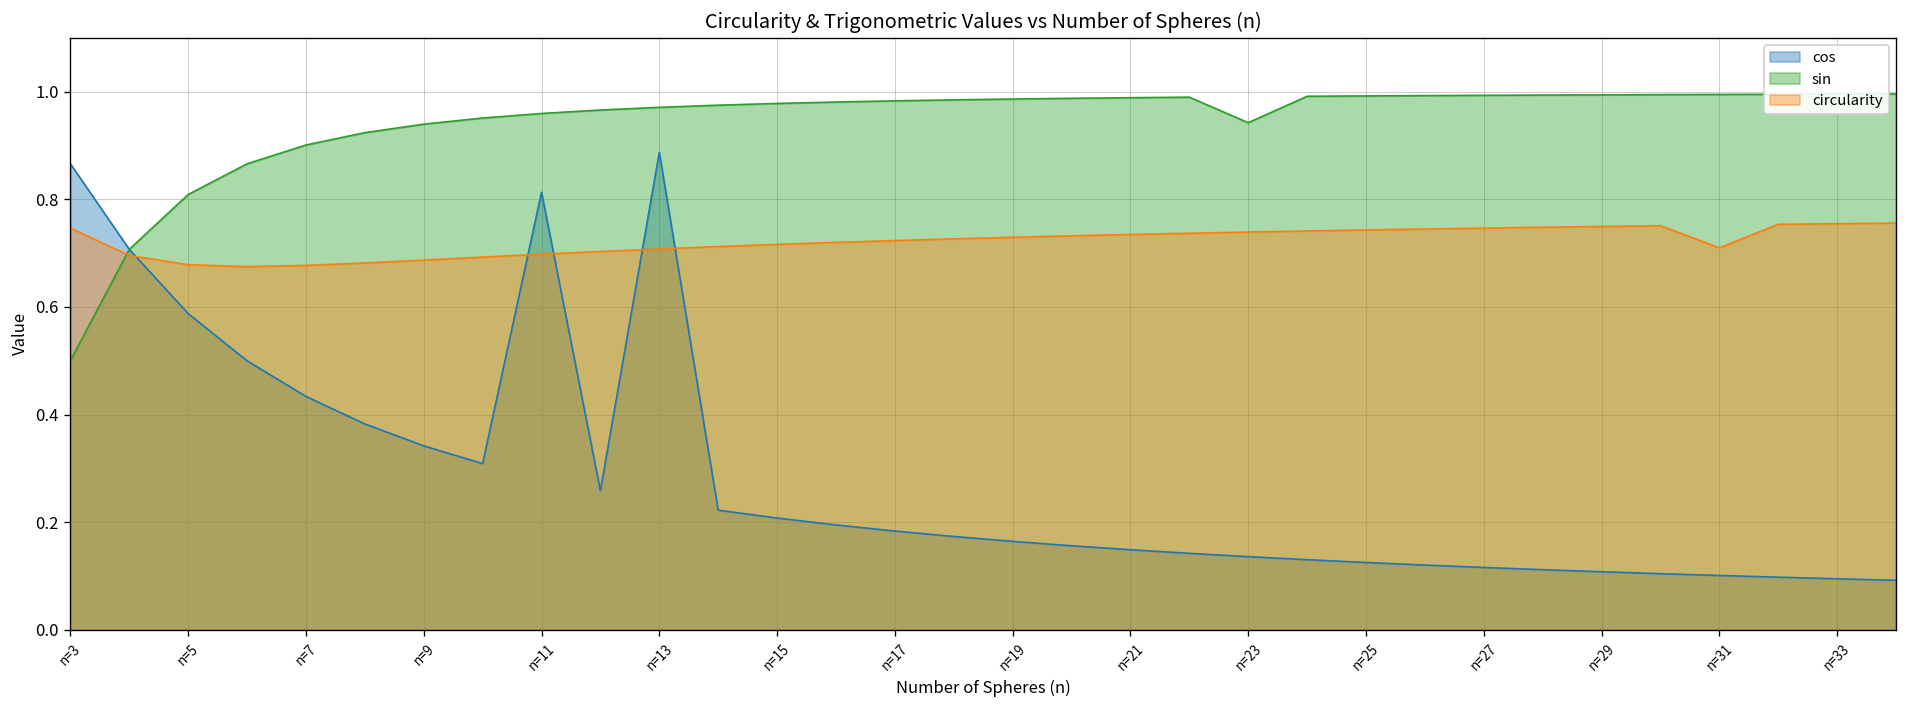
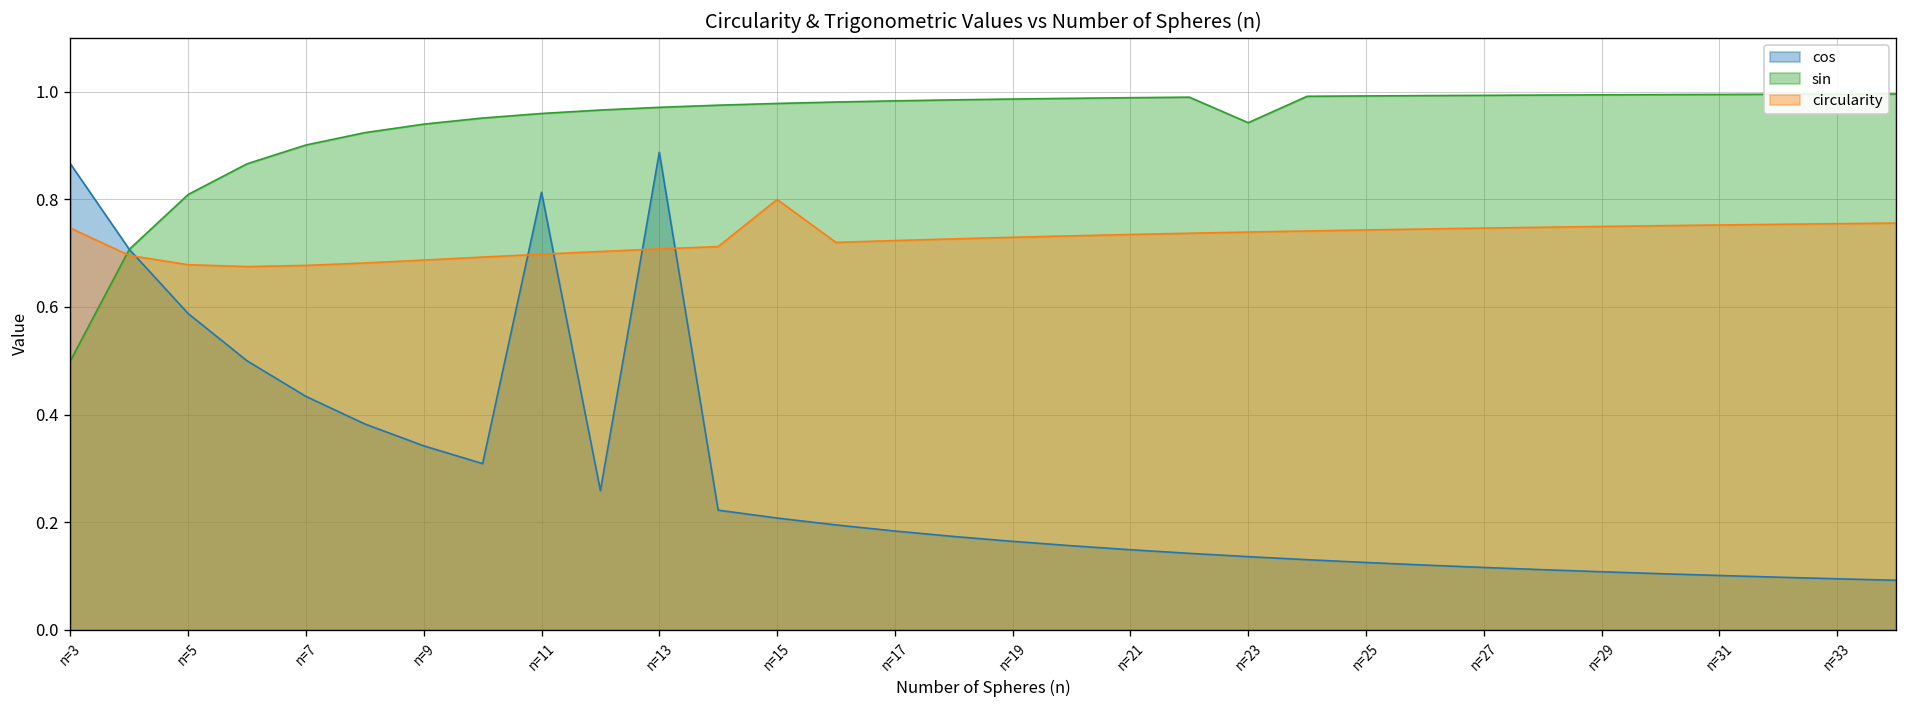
circularity, n=15: 0.72 -> 0.80
circularity, n=31: 0.71 -> 0.75
